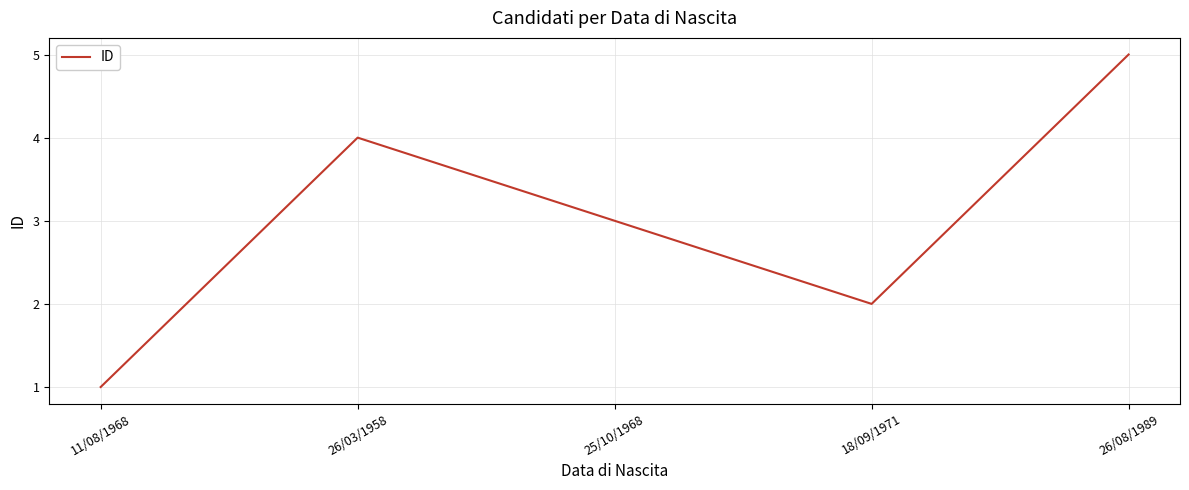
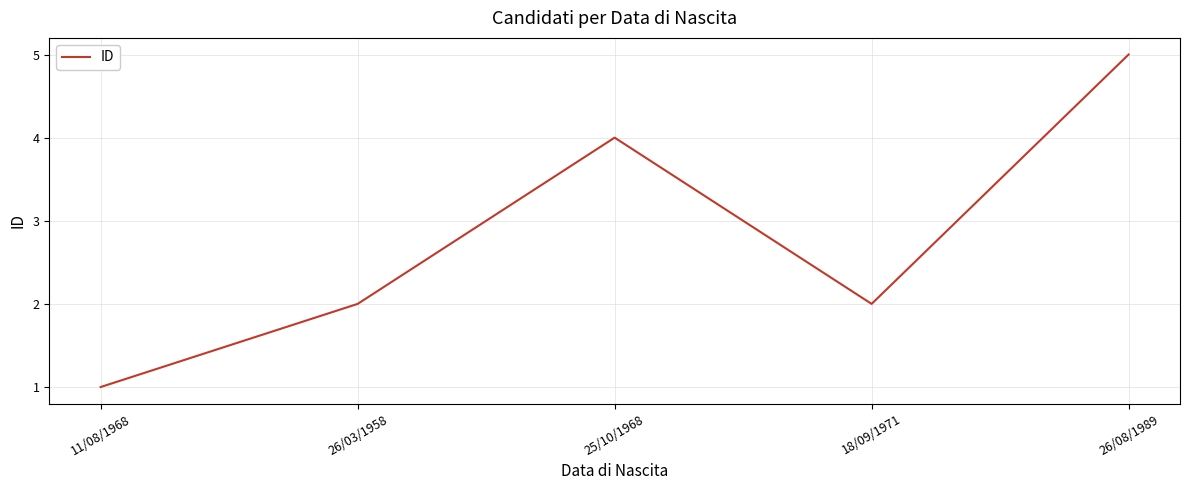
26/03/1958: 4 -> 2
25/10/1968: 3 -> 4
